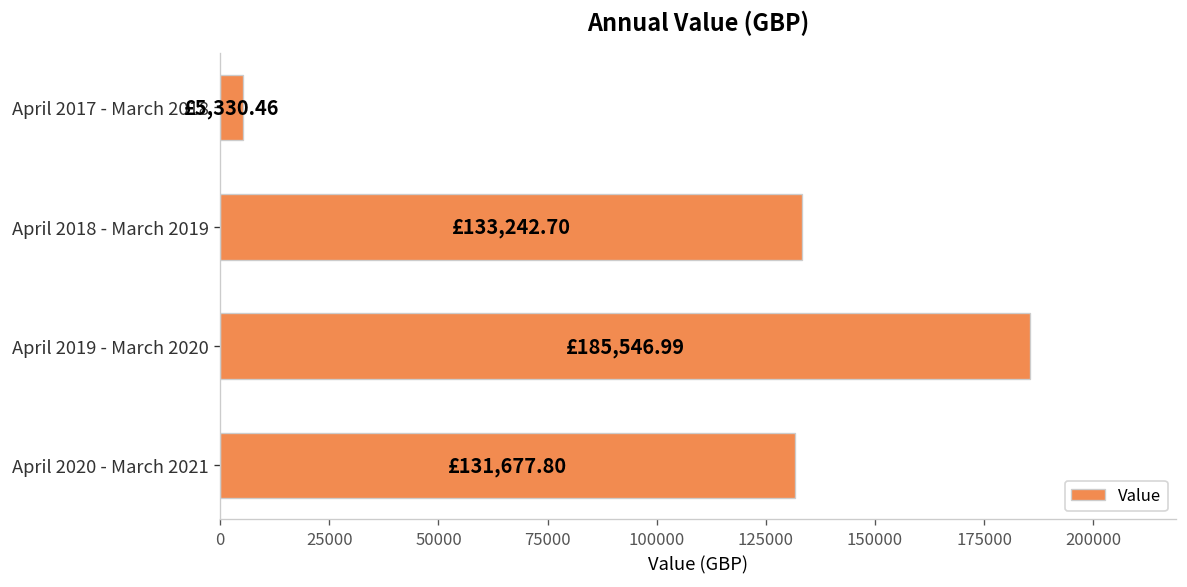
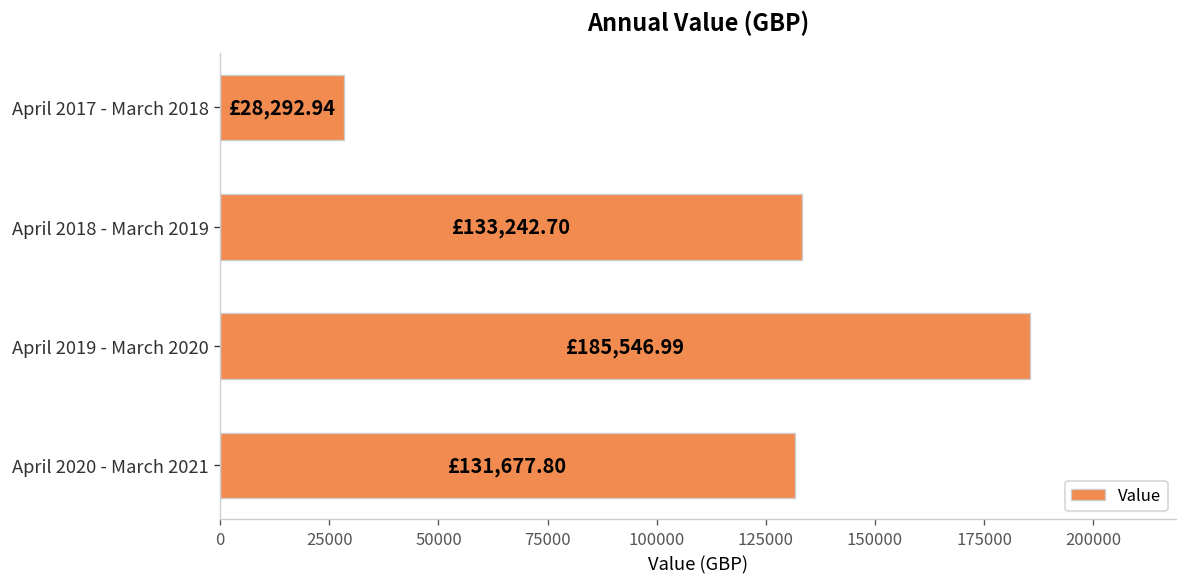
April 2017 - March 2018: £5,330.46 -> £28,292.94
